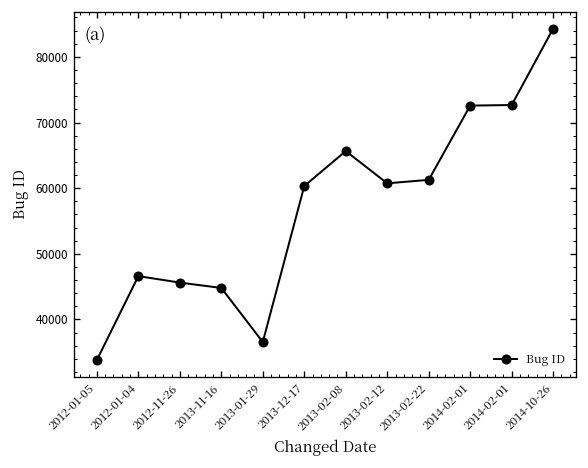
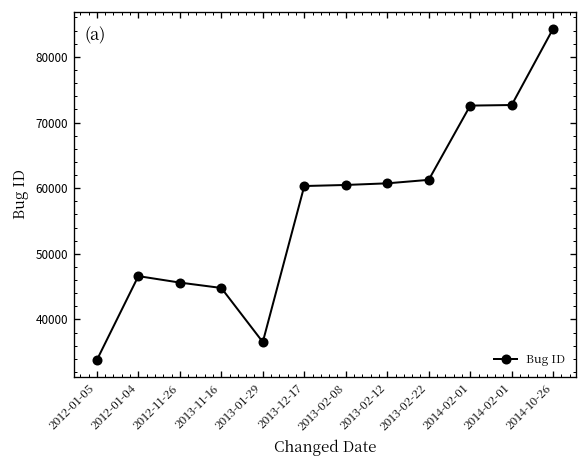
2013-02-08: 66000 -> 60000
